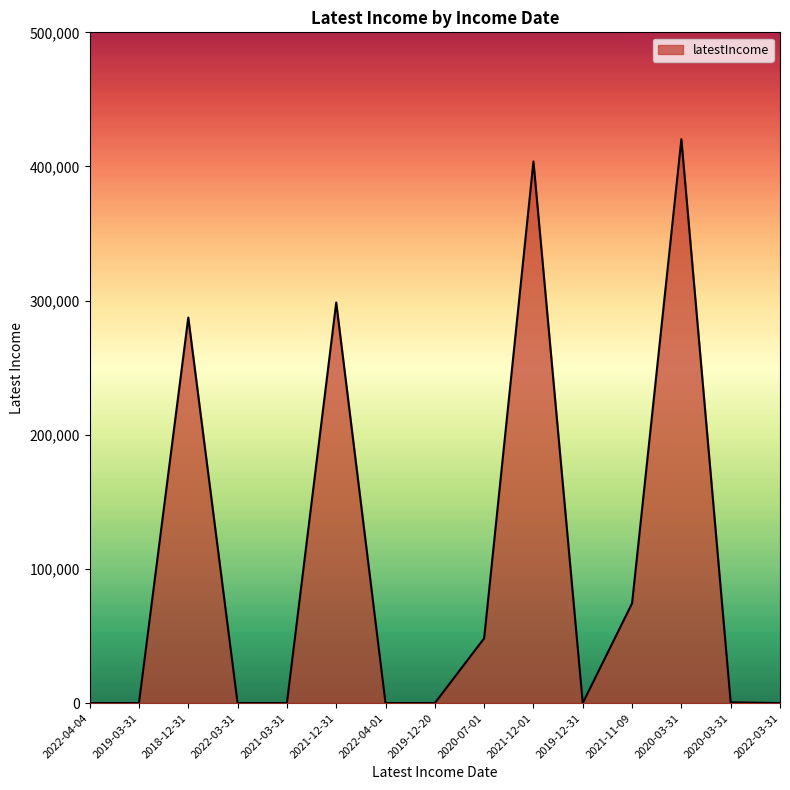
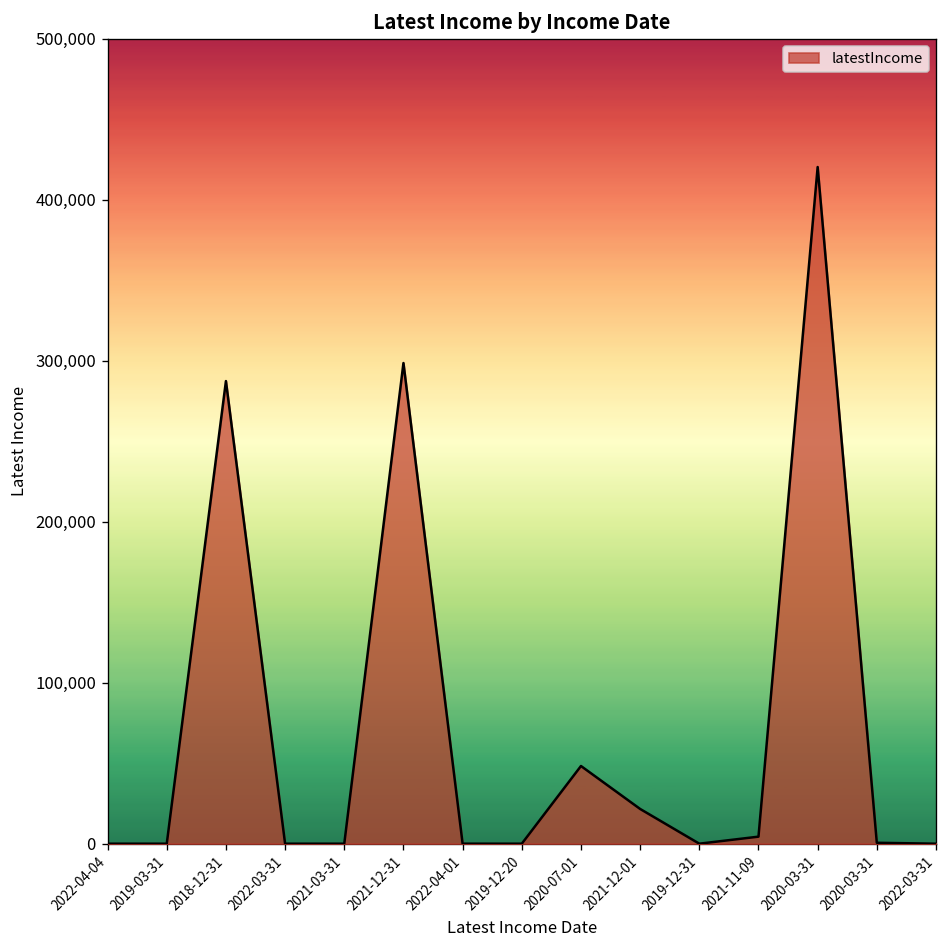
2021-12-01: 404,000 -> 22,000
2021-11-09: 74,000 -> 4,000
